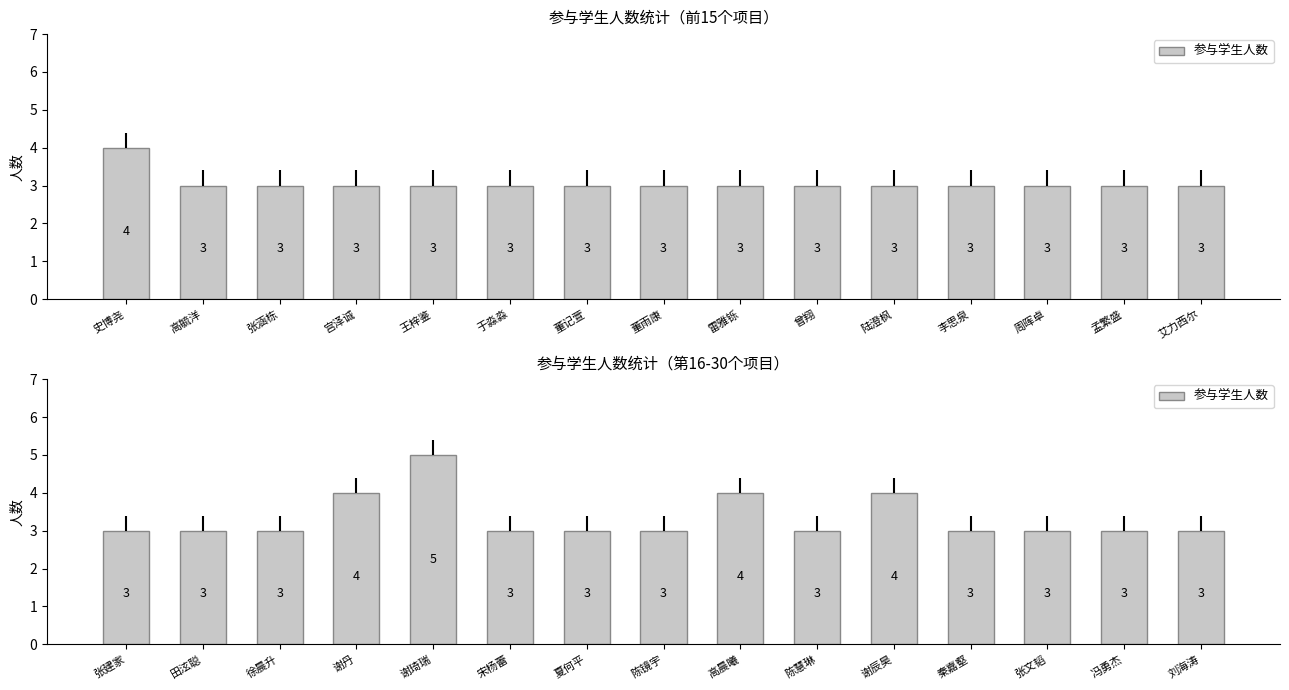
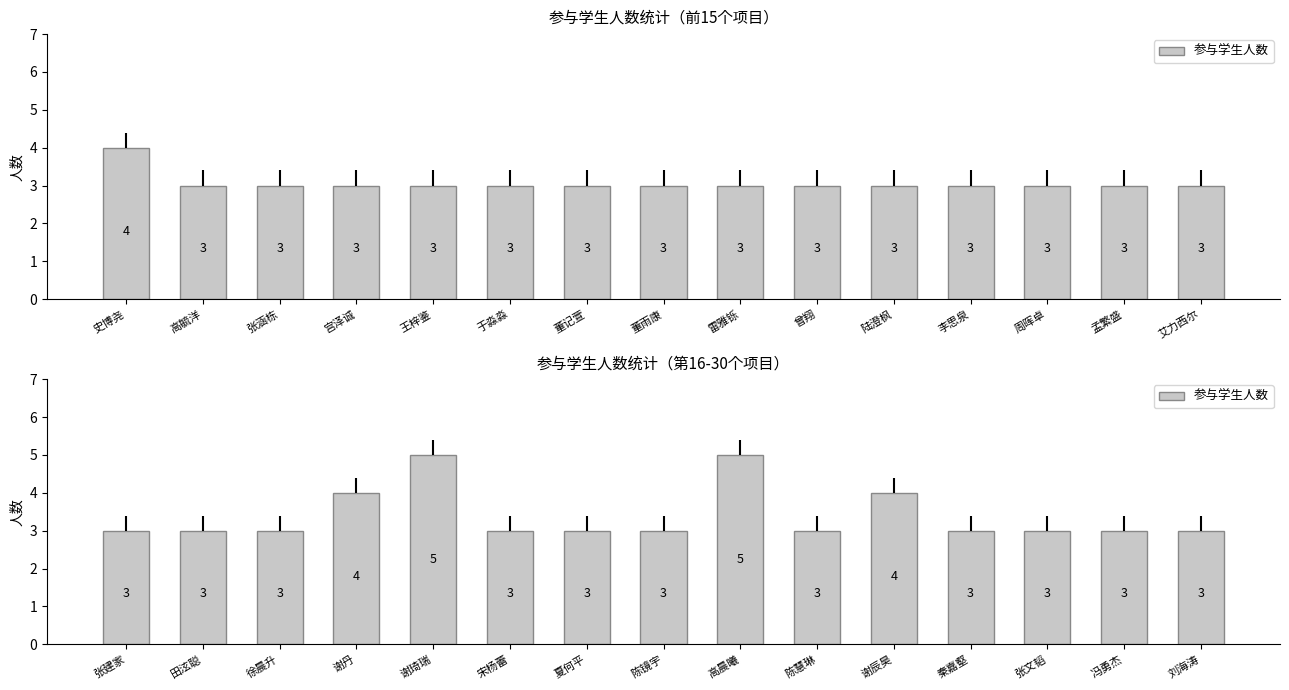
参与学生人数统计（第16-30个项目）, 参与学生人数, 高晨曦: 4 -> 5
